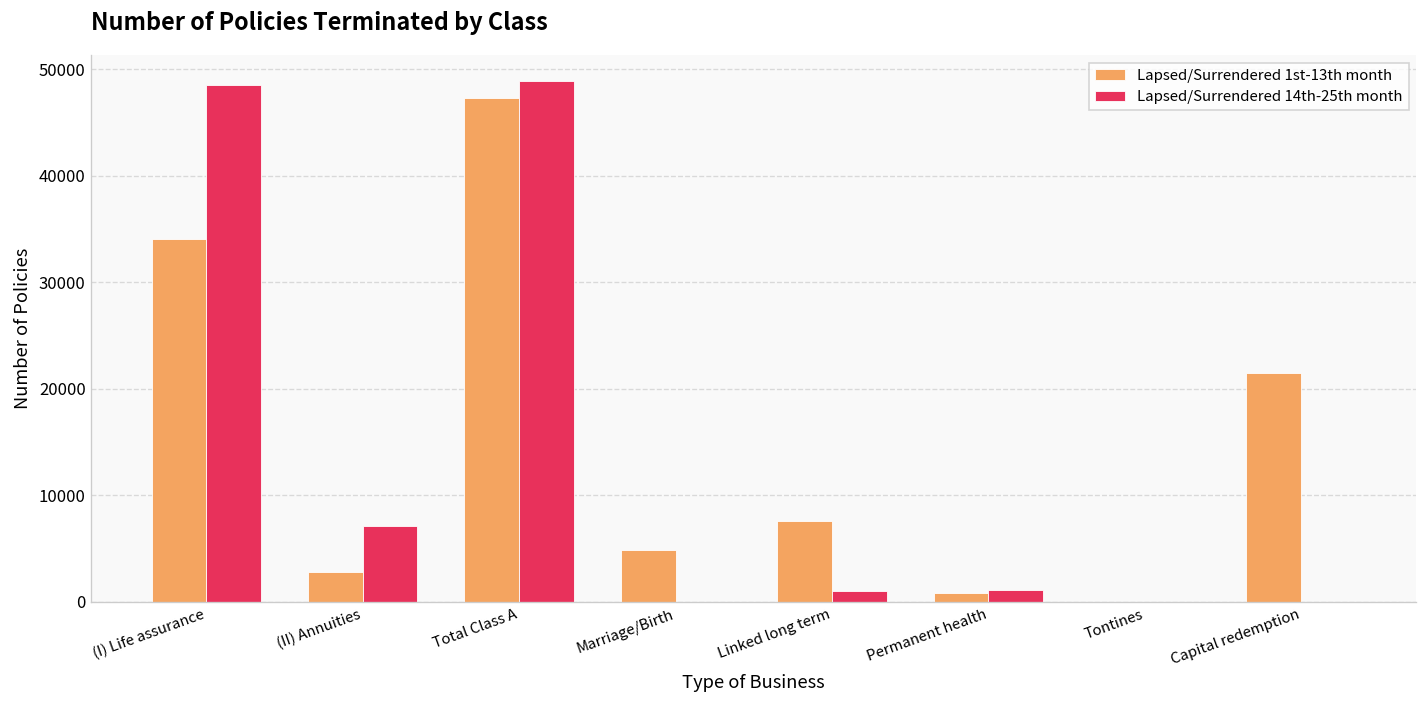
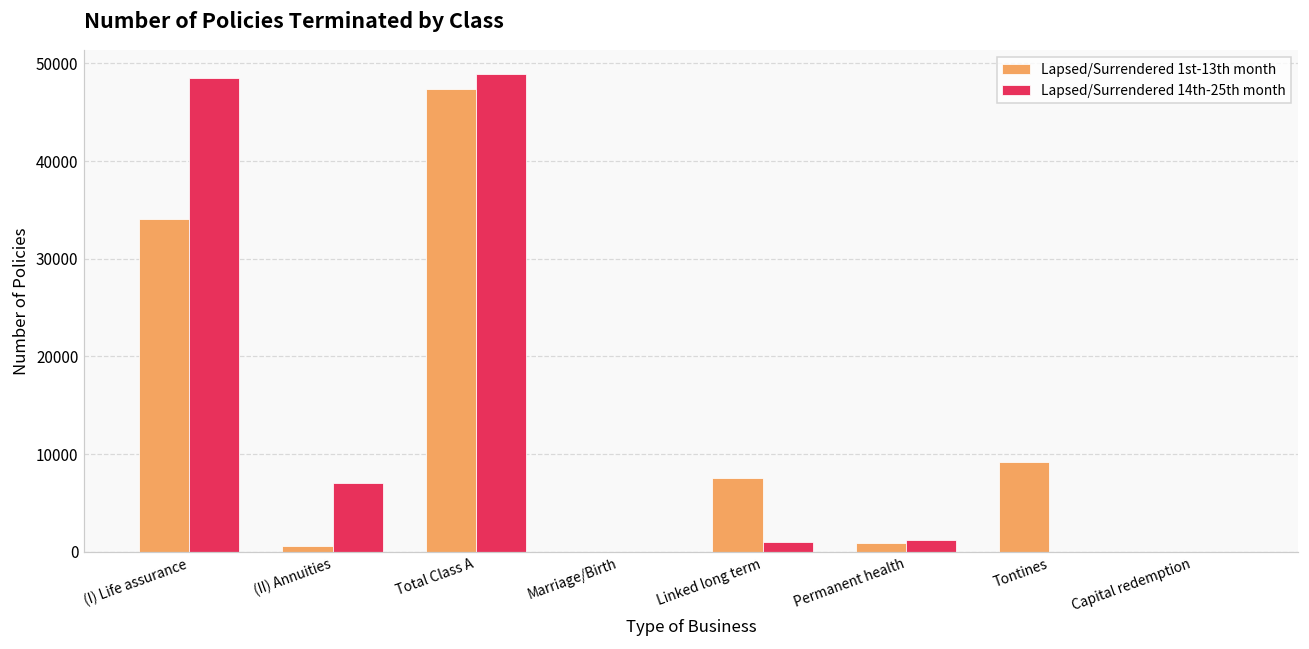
Lapsed/Surrendered 1st-13th month, (II) Annuities: 3000 -> 1000
Lapsed/Surrendered 1st-13th month, Marriage/Birth: 5000 -> 0
Lapsed/Surrendered 1st-13th month, Tontines: 0 -> 9000
Lapsed/Surrendered 1st-13th month, Capital redemption: 21000 -> 0
